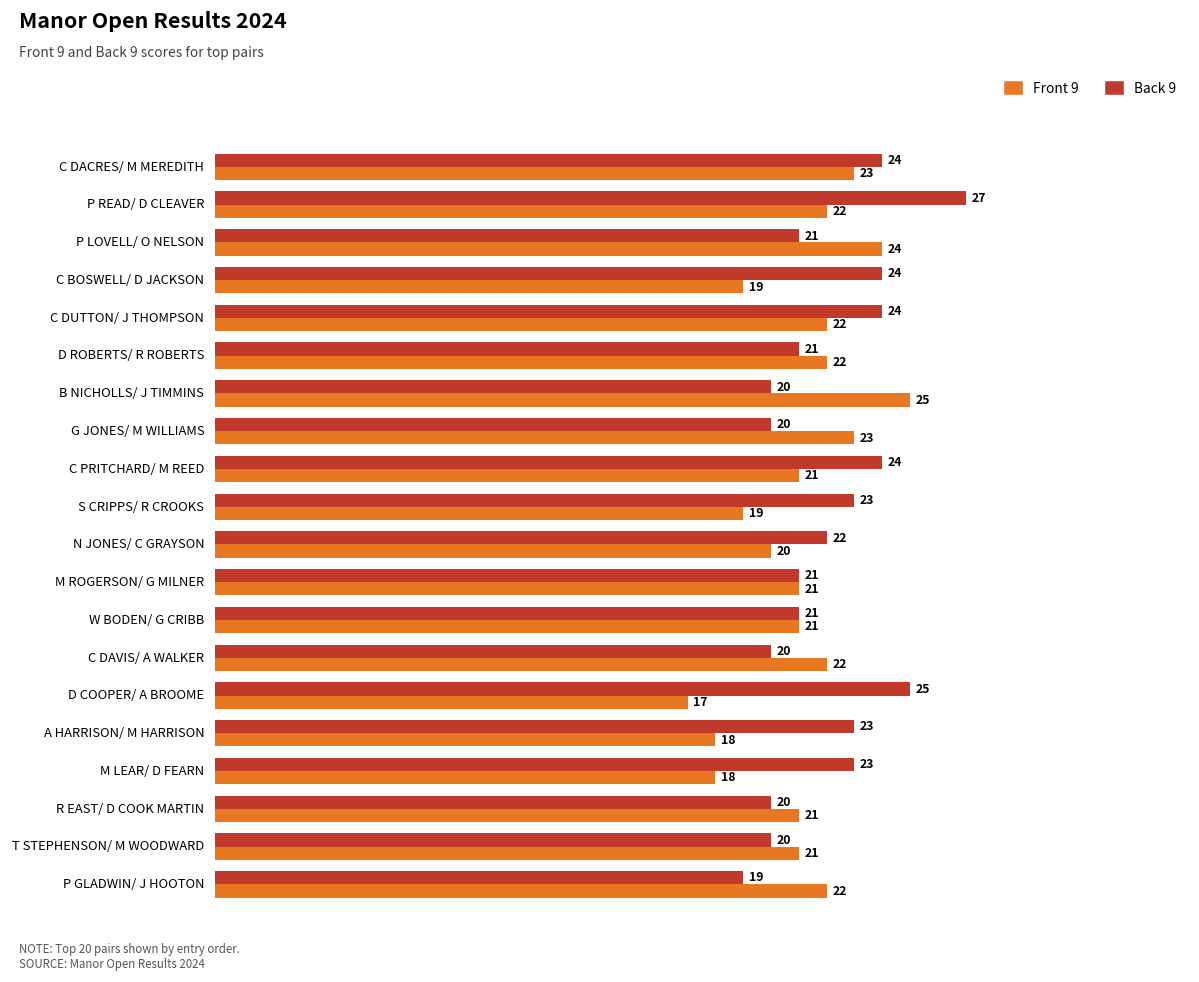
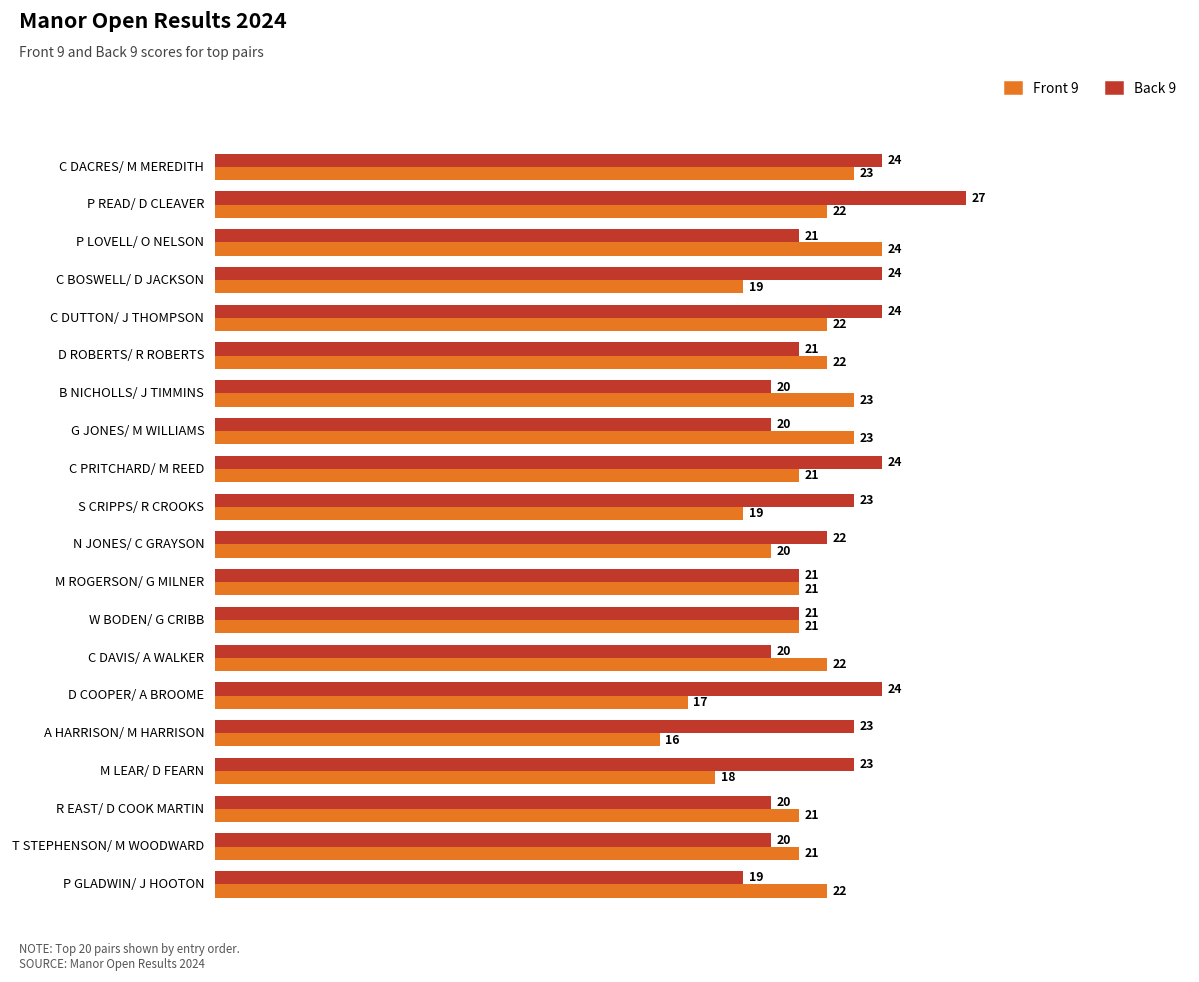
Front 9, B NICHOLLS/ J TIMMINS: 25 -> 23
Back 9, D COOPER/ A BROOME: 25 -> 24
Front 9, A HARRISON/ M HARRISON: 18 -> 16
